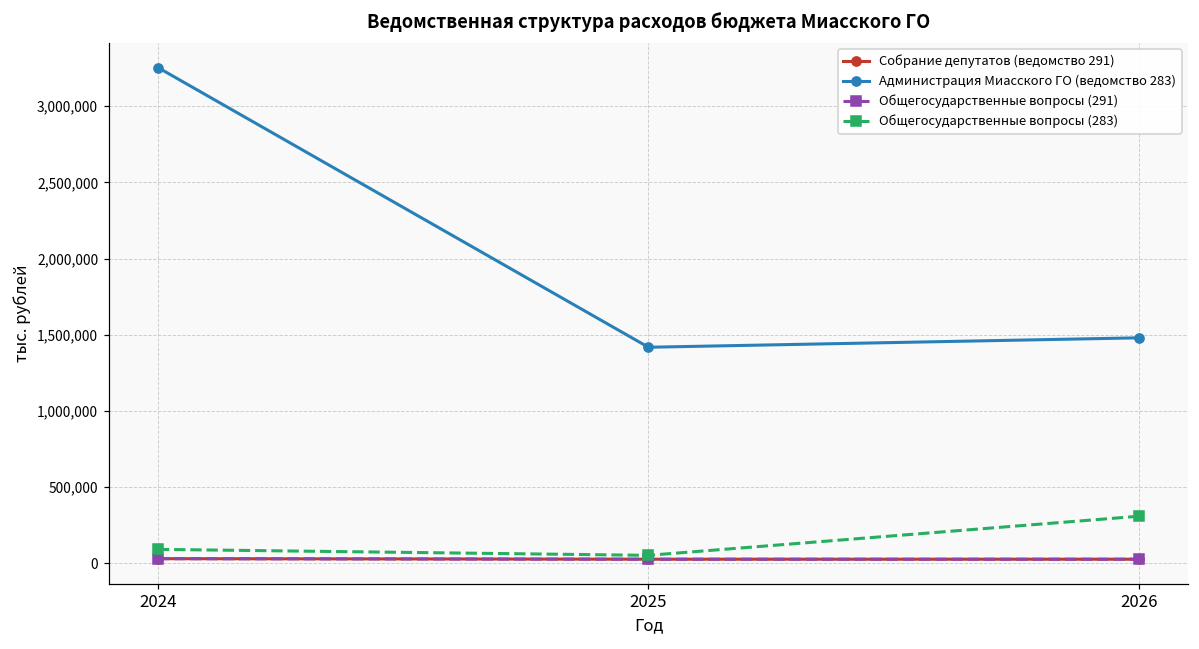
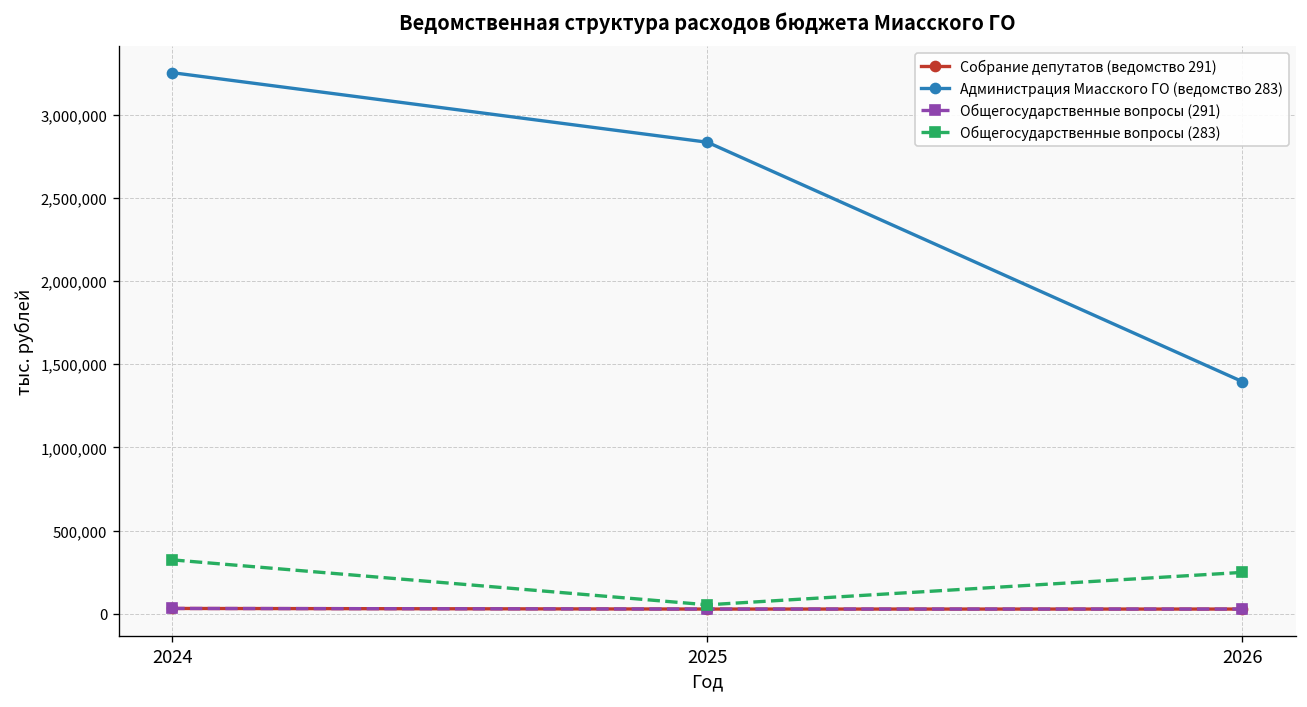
Общегосударственные вопросы (283), 2024: 90,000 -> 320,000
Администрация Миасского ГО (ведомство 283), 2025: 1,420,000 -> 2,830,000
Администрация Миасского ГО (ведомство 283), 2026: 1,480,000 -> 1,390,000
Общегосударственные вопросы (283), 2026: 310,000 -> 250,000
